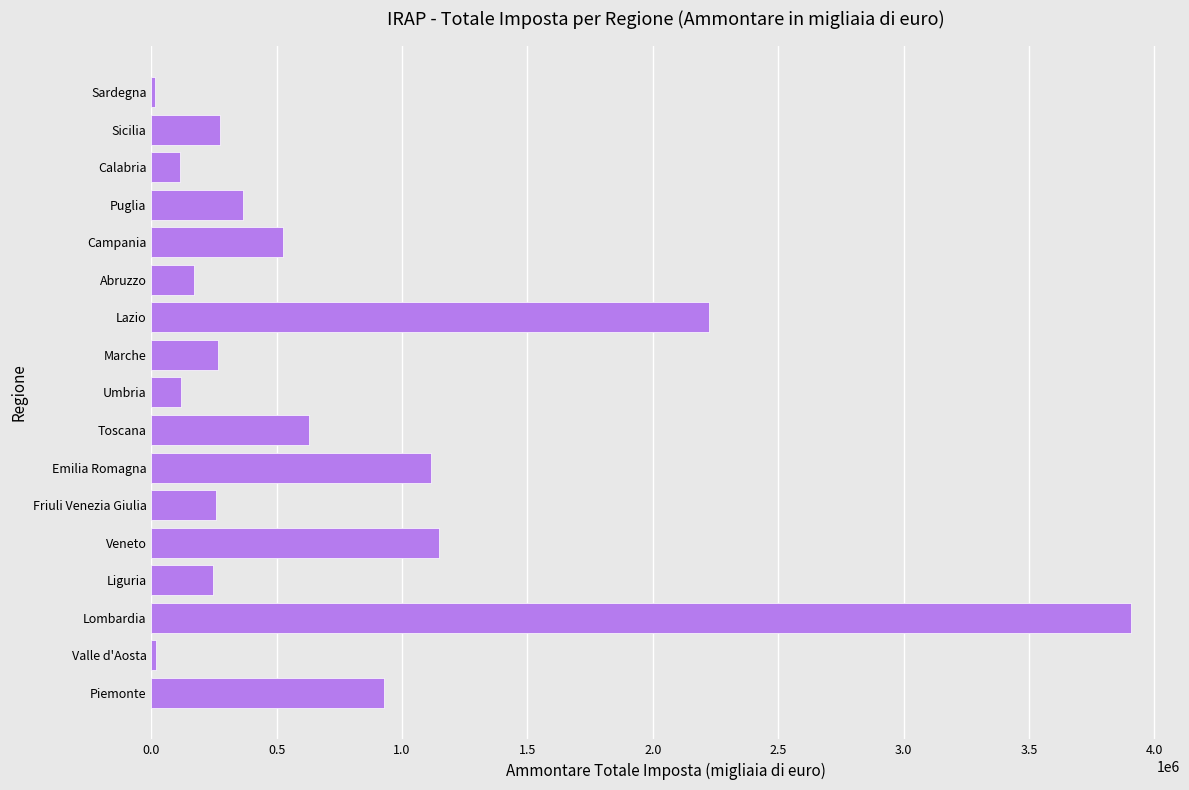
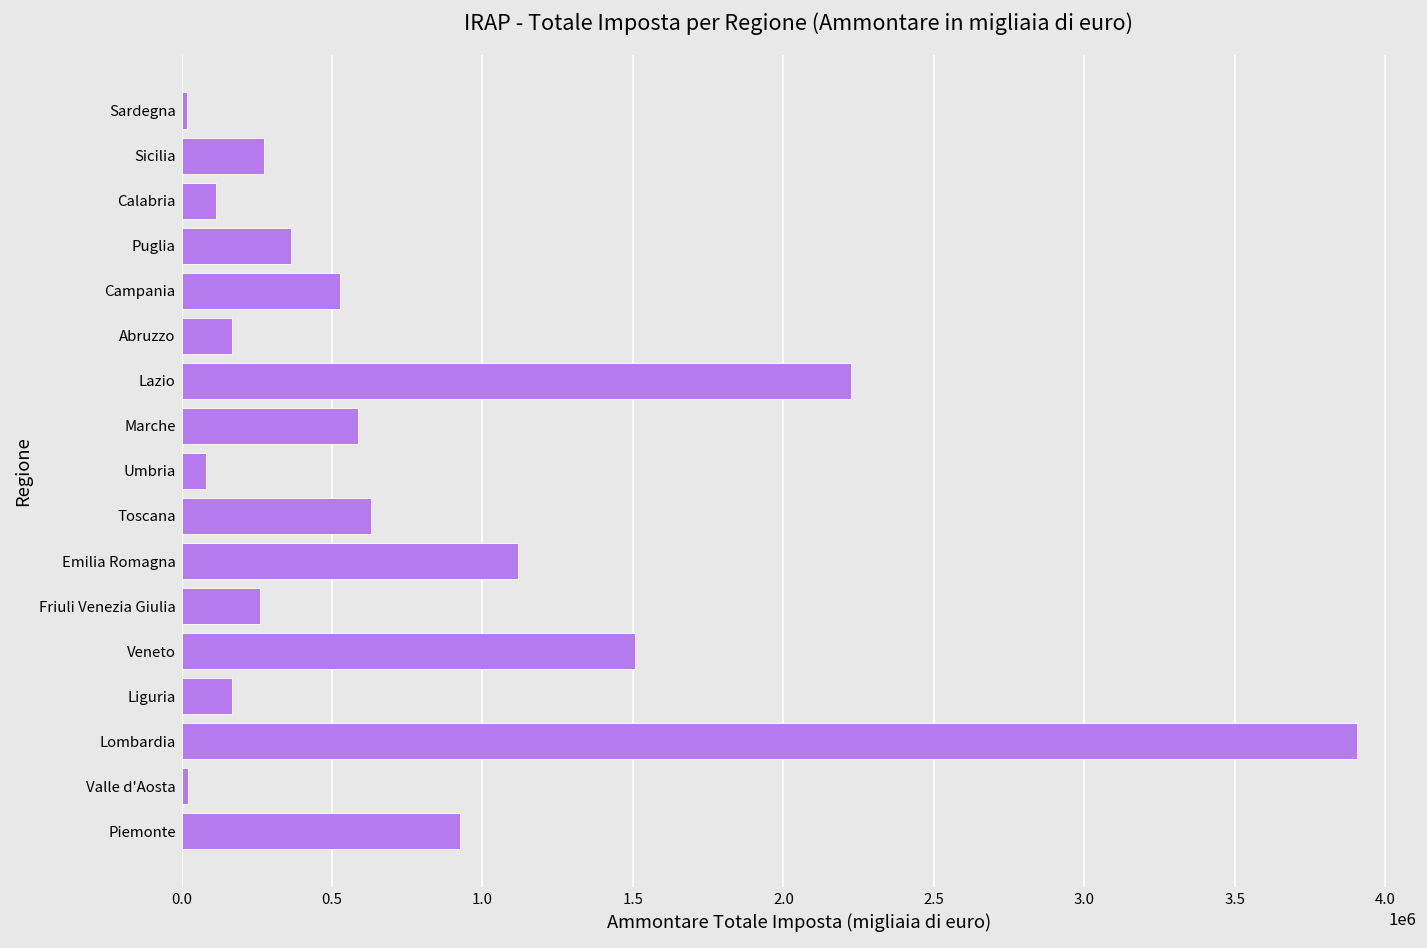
Marche: 260000 -> 590000
Umbria: 120000 -> 80000
Veneto: 1150000 -> 1510000
Liguria: 240000 -> 170000
